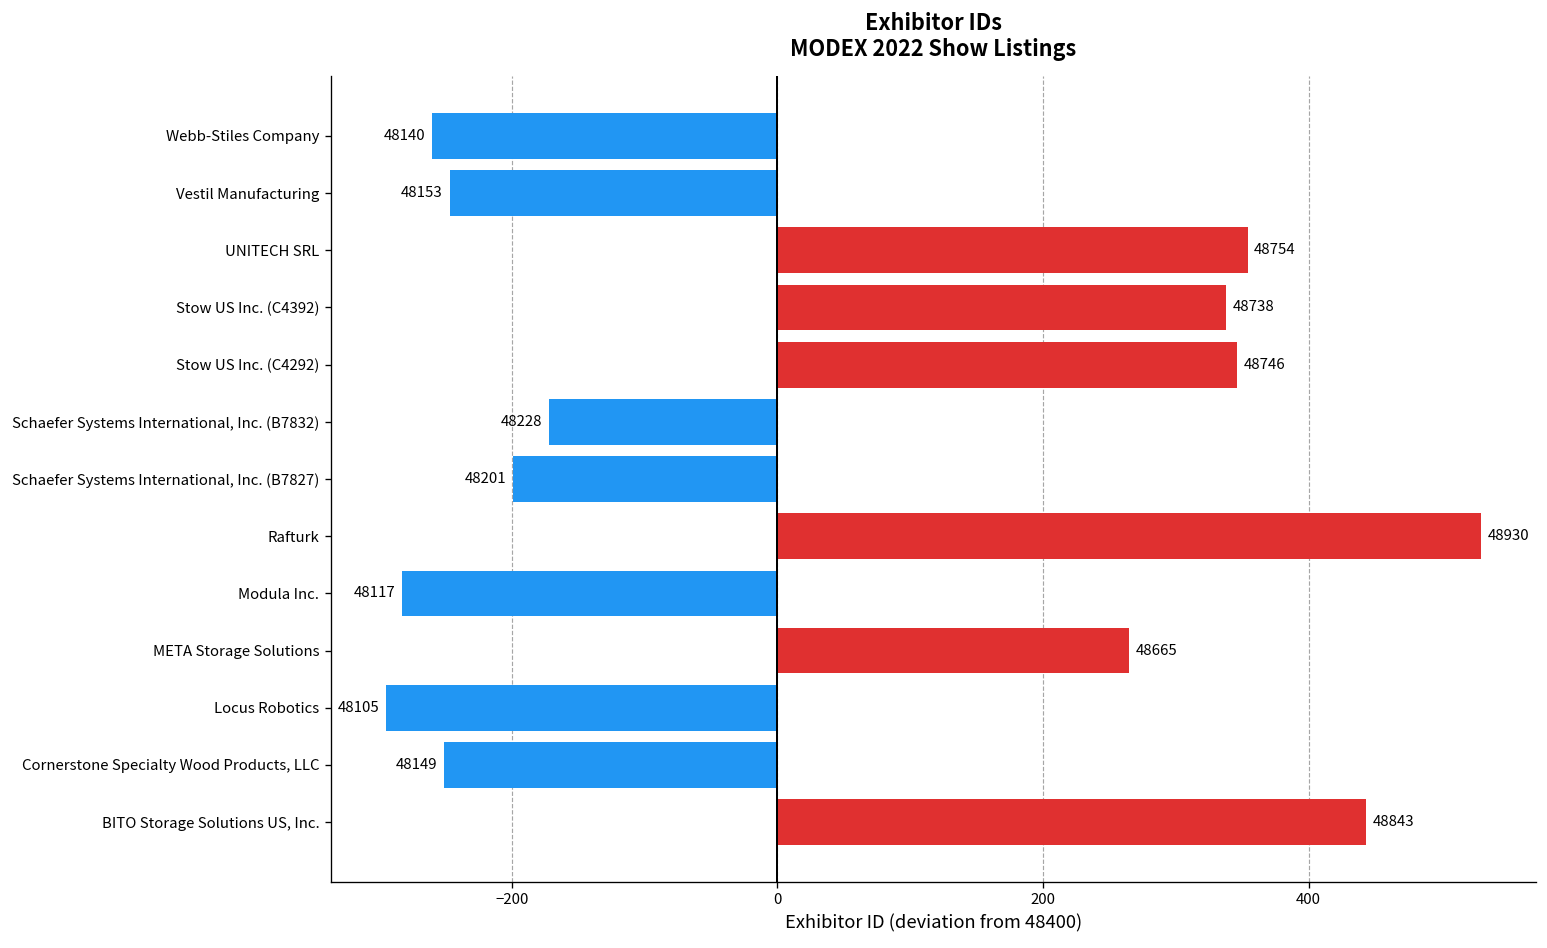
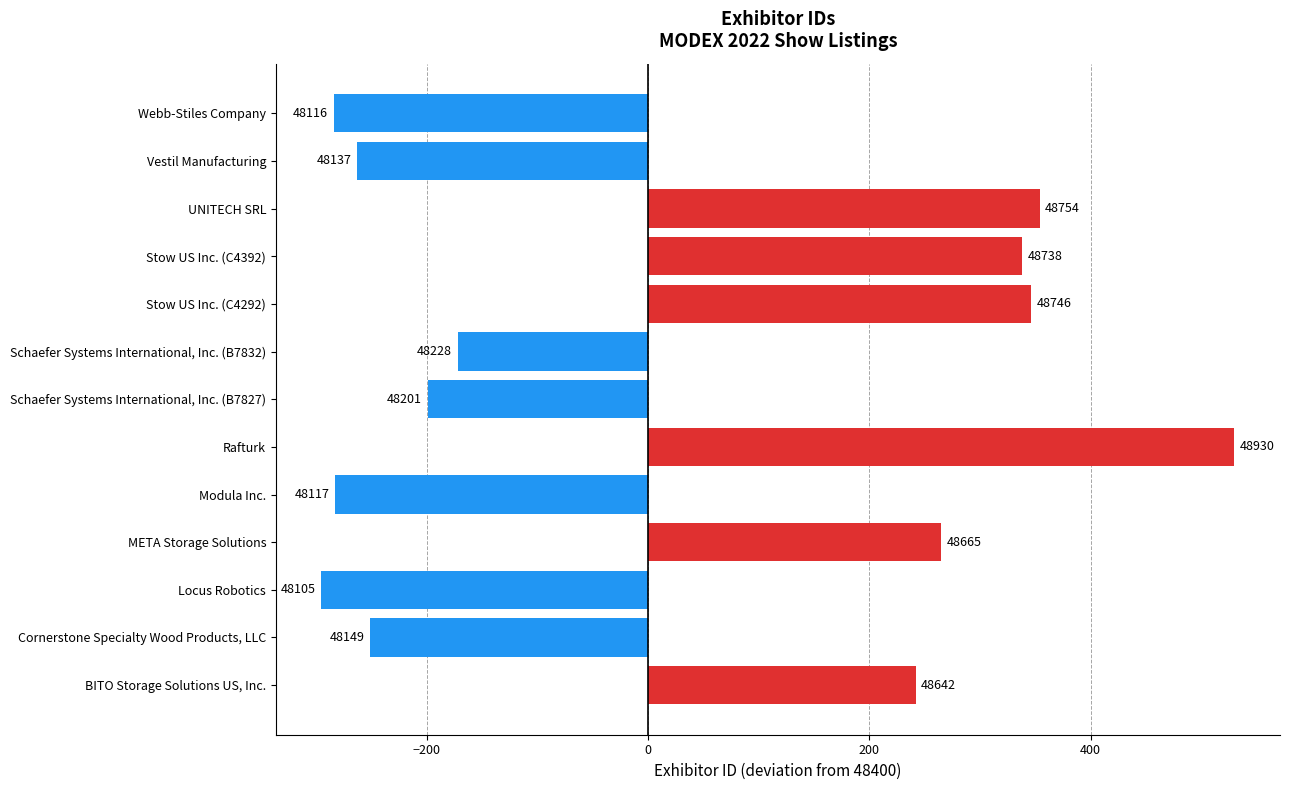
Webb-Stiles Company: 48140 -> 48116
Vestil Manufacturing: 48153 -> 48137
BITO Storage Solutions US, Inc.: 48843 -> 48642
